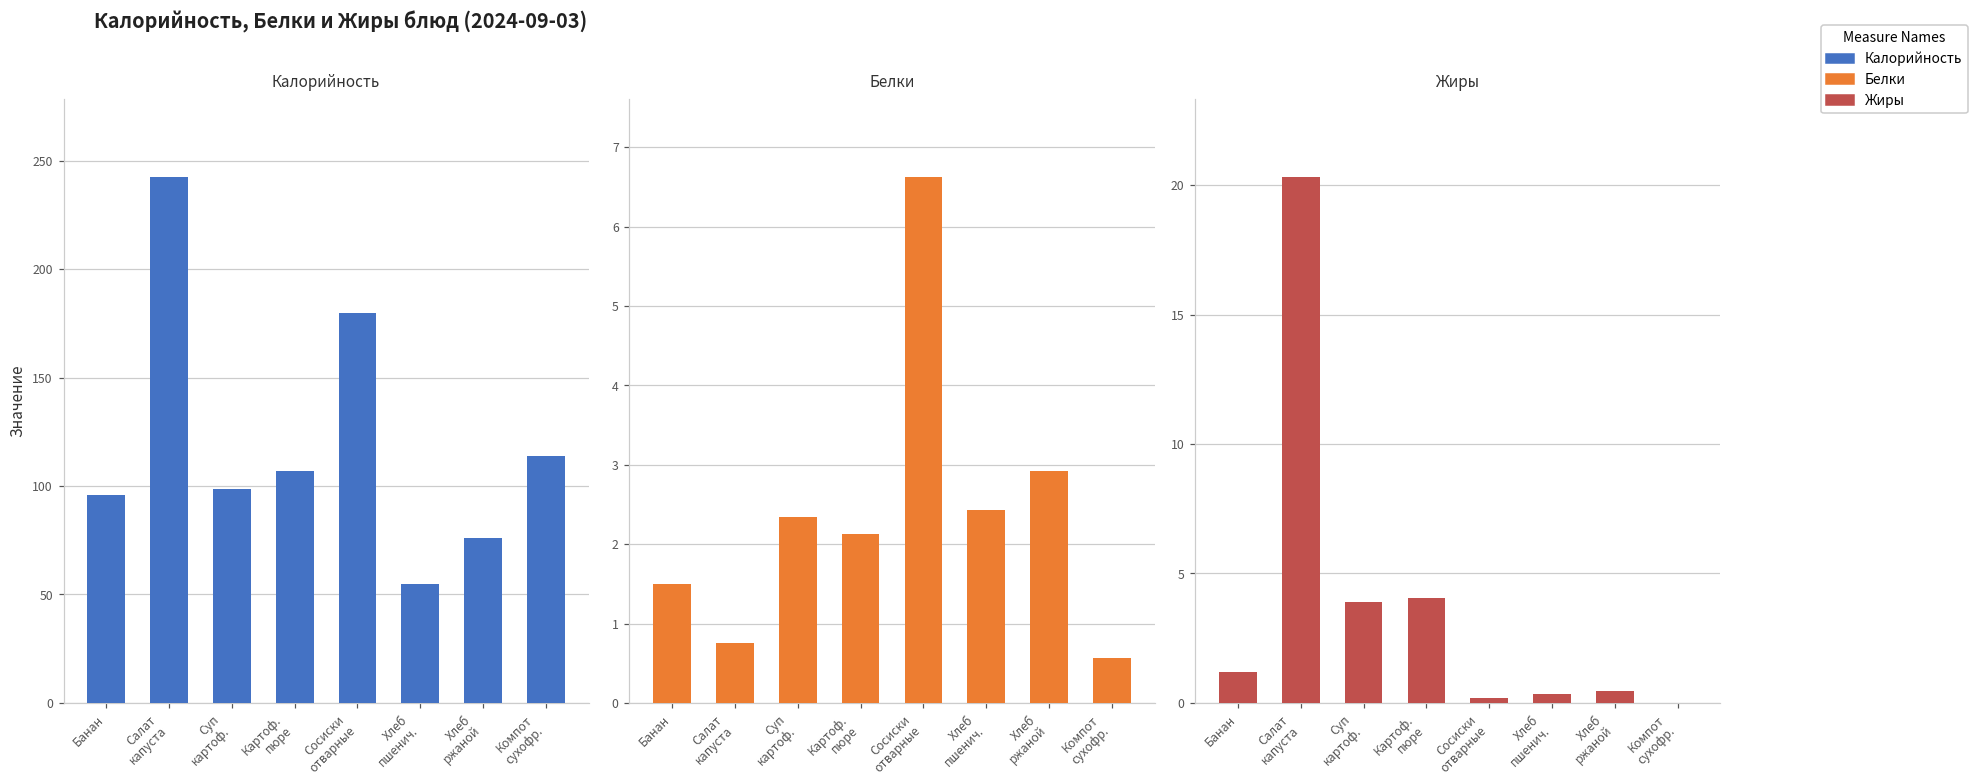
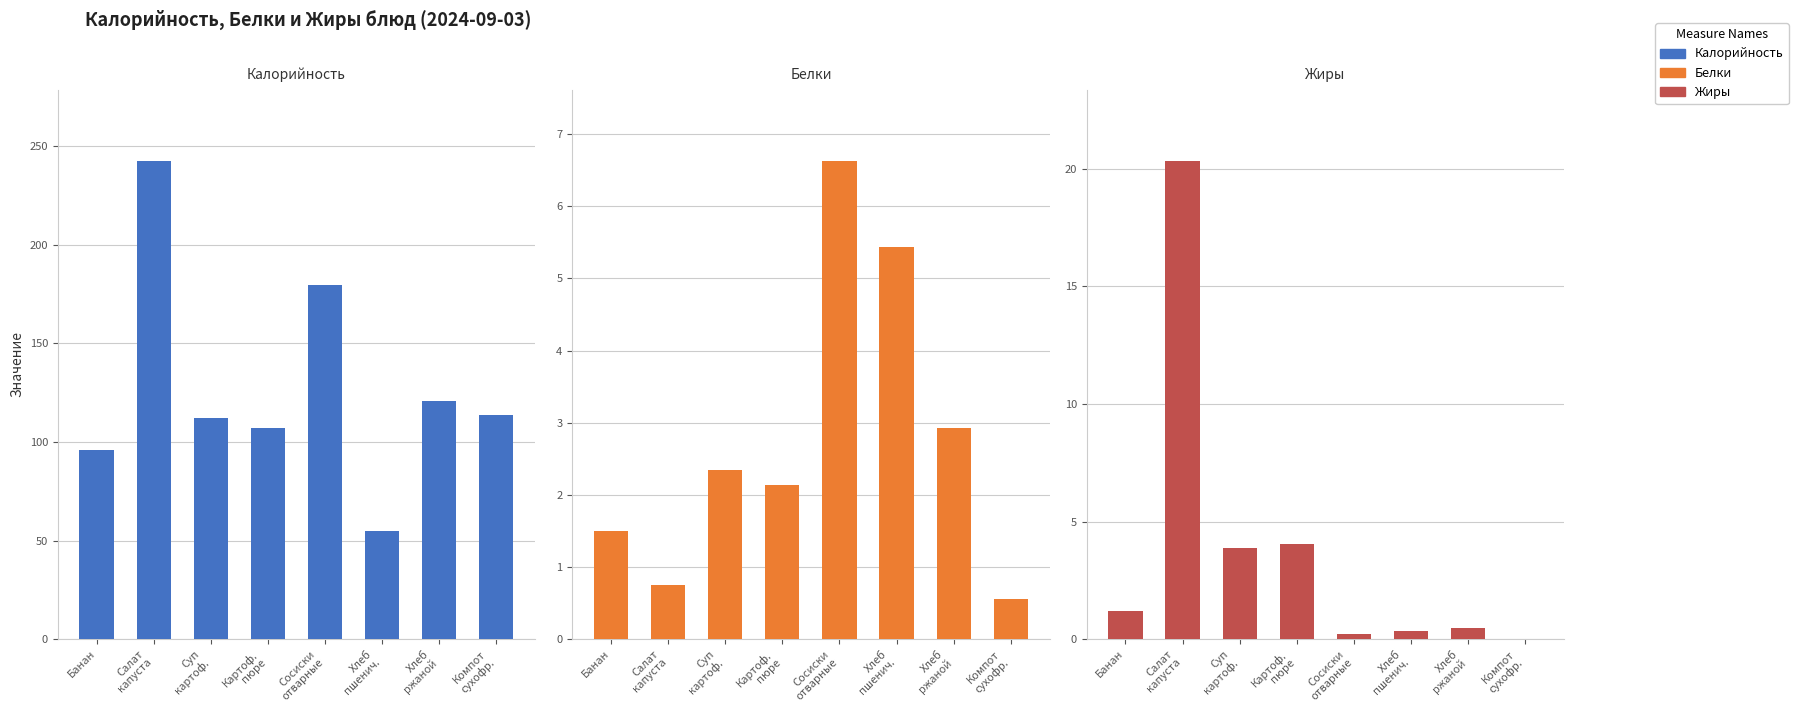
Калорийность, Суп картоф.: 99 -> 112
Калорийность, Хлеб ржаной: 76 -> 121
Белки, Хлеб пшенич.: 2.4 -> 5.4
